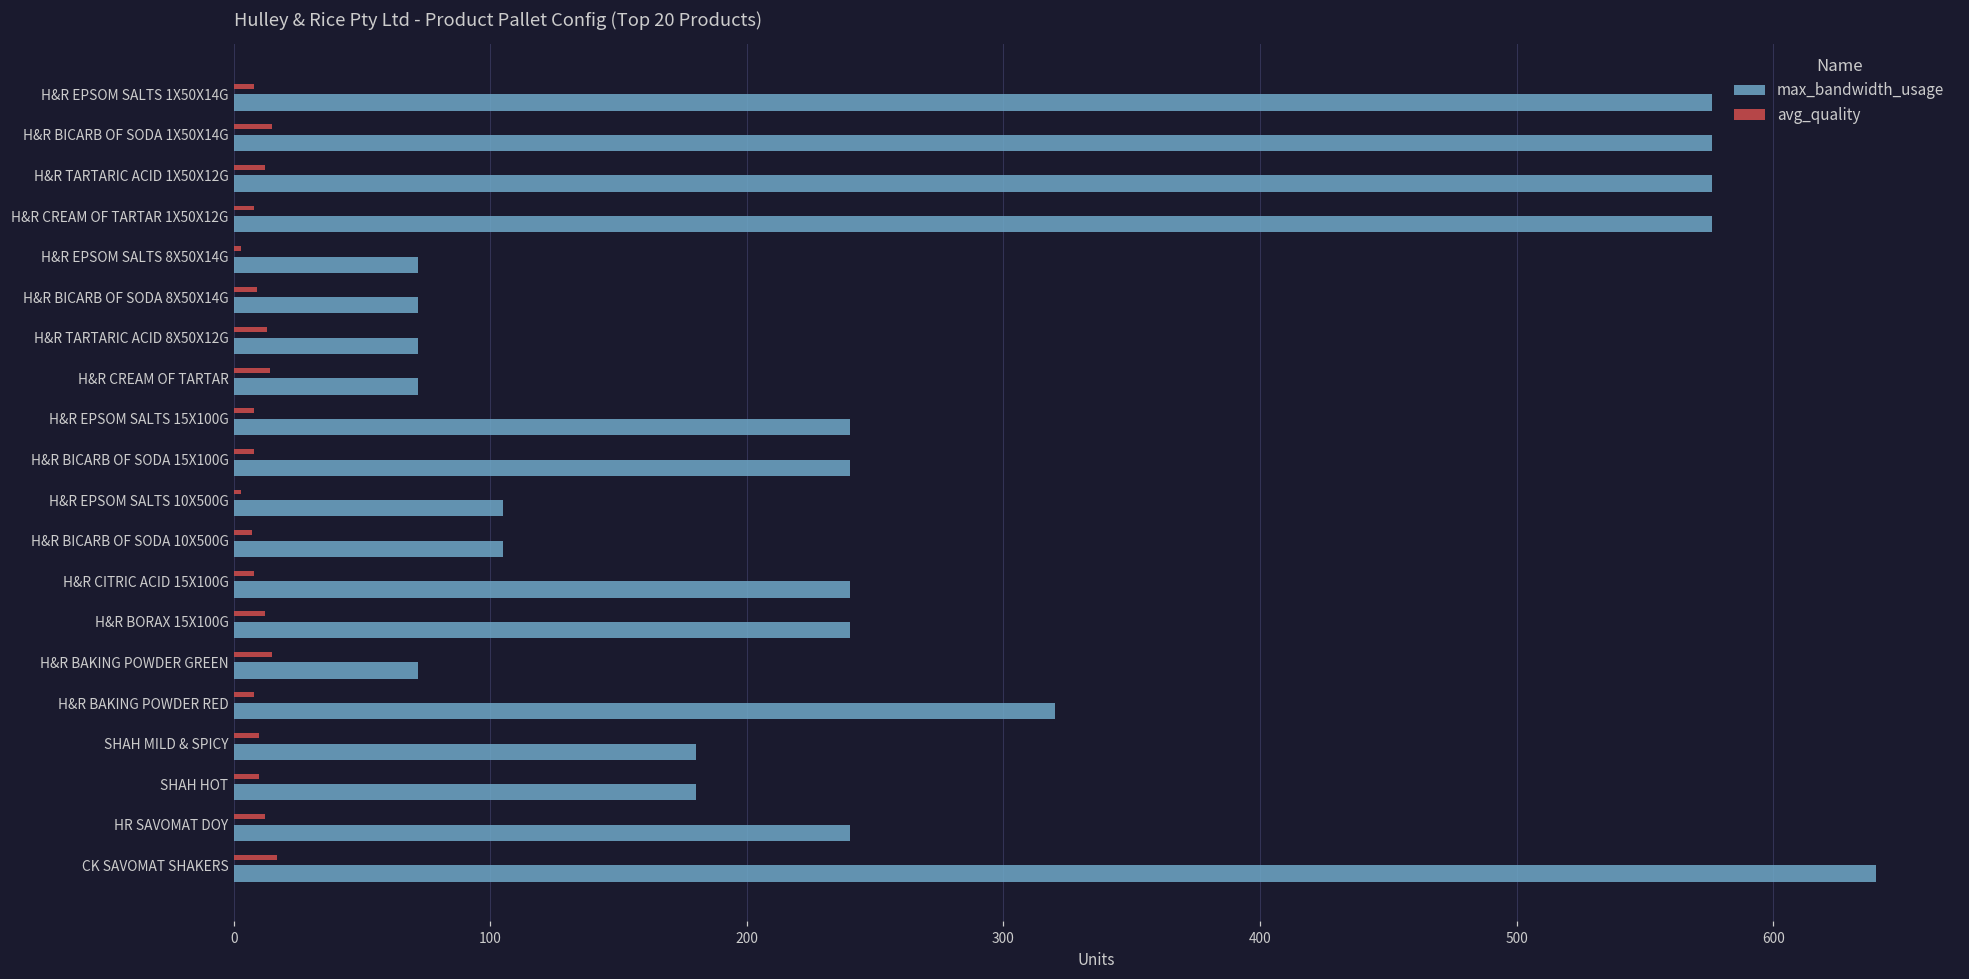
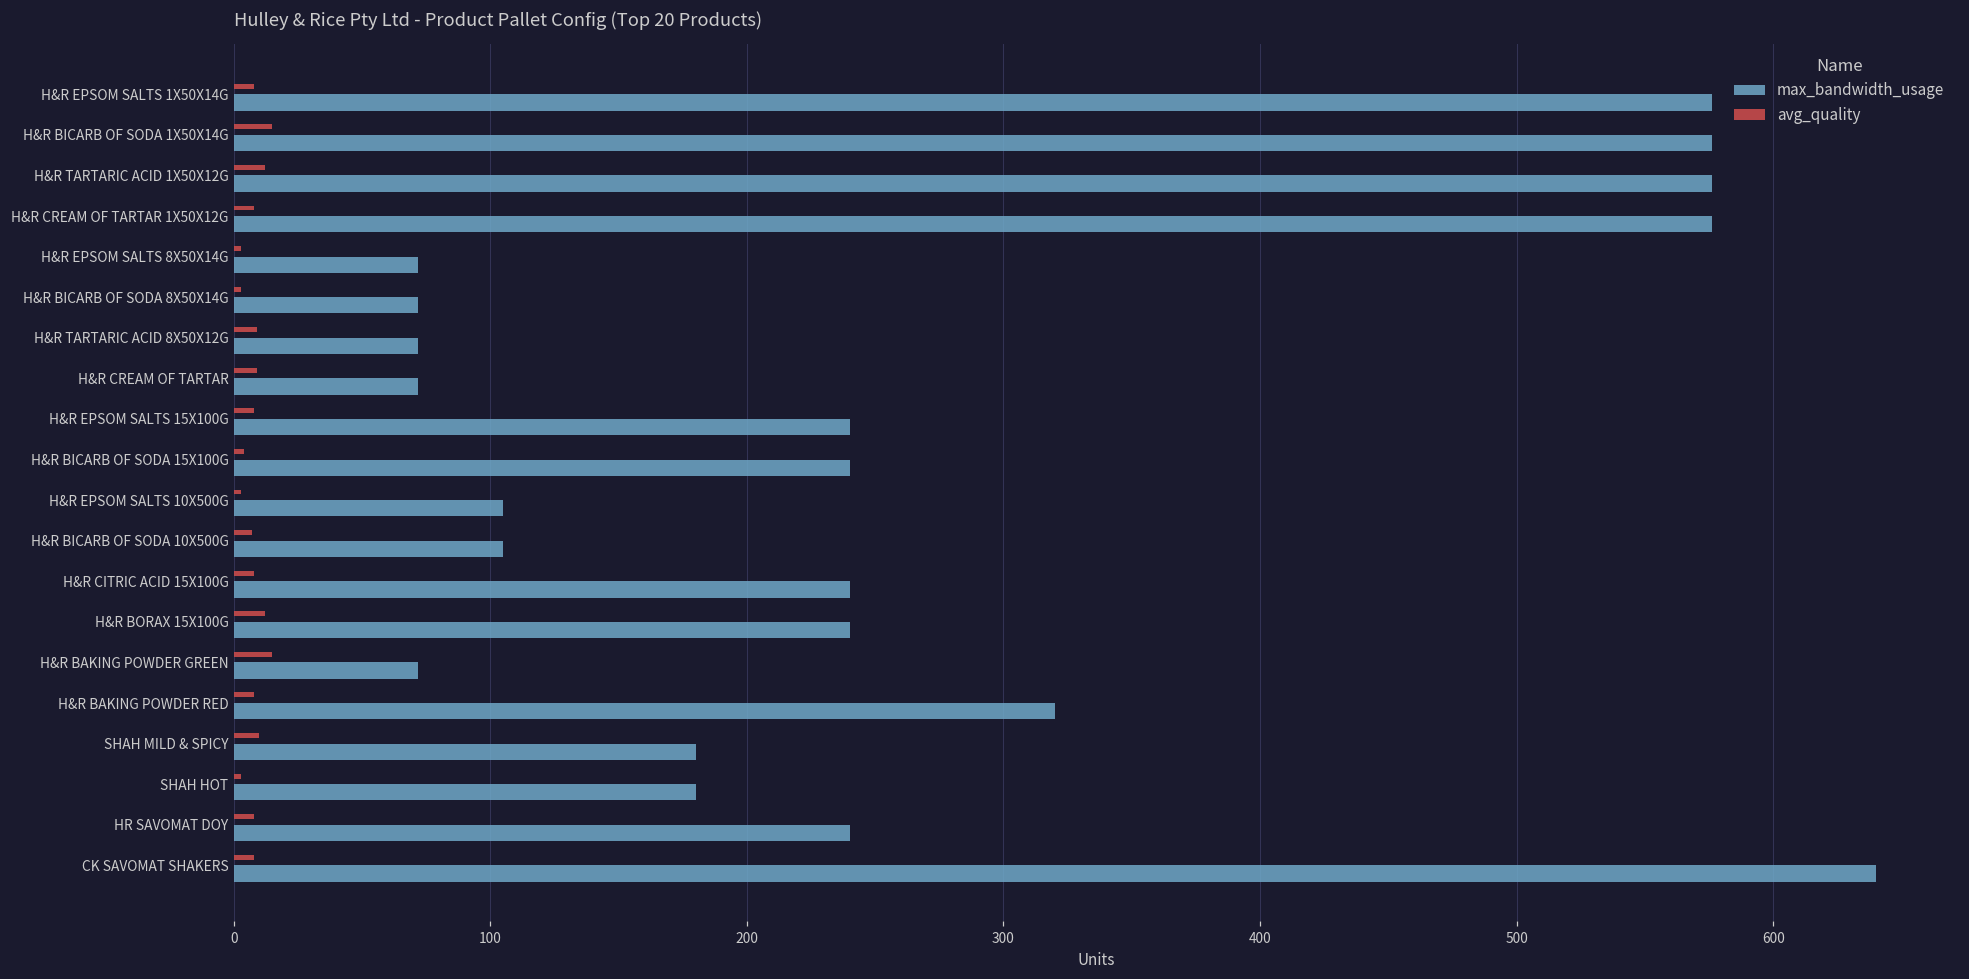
avg_quality, H&R BICARB OF SODA 8X50X14G: 9 -> 3
avg_quality, H&R TARTARIC ACID 8X50X12G: 13 -> 9
avg_quality, H&R CREAM OF TARTAR: 14 -> 9
avg_quality, H&R BICARB OF SODA 15X100G: 8 -> 4
avg_quality, SHAH HOT: 10 -> 3
avg_quality, HR SAVOMAT DOY: 12 -> 8
avg_quality, CK SAVOMAT SHAKERS: 17 -> 8
